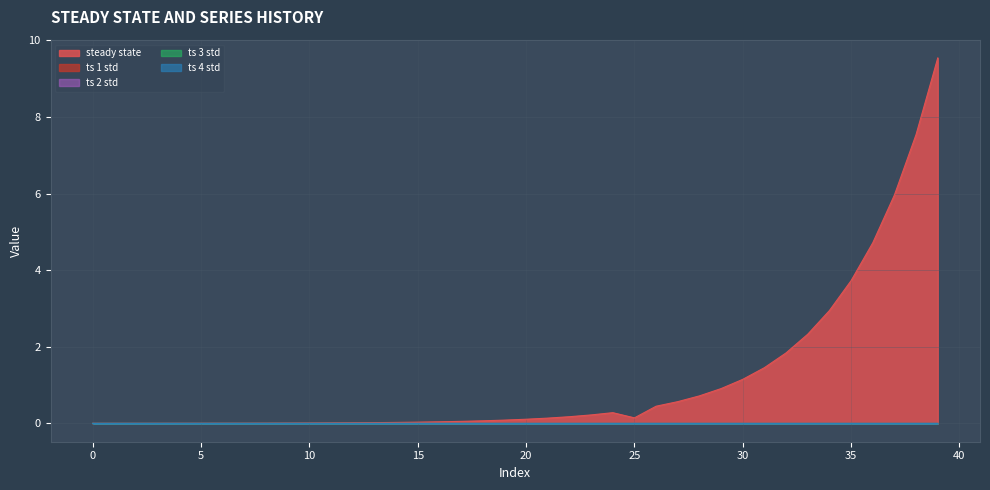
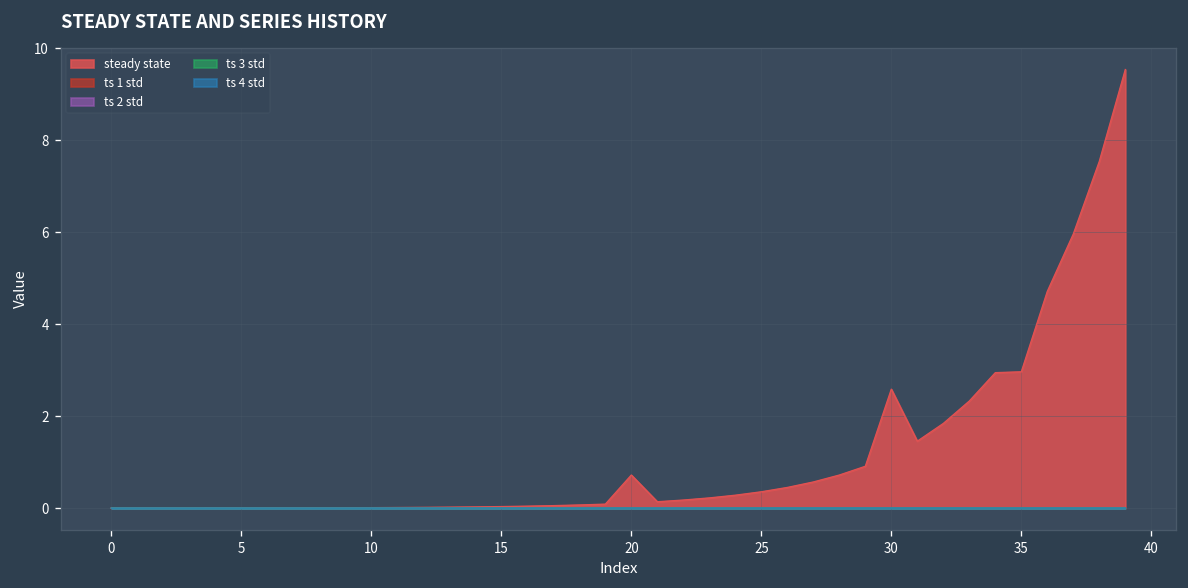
steady state, 20: 0.1 -> 0.7
steady state, 25: 0.1 -> 0.4
steady state, 30: 1.2 -> 2.6
steady state, 35: 3.7 -> 3.0
